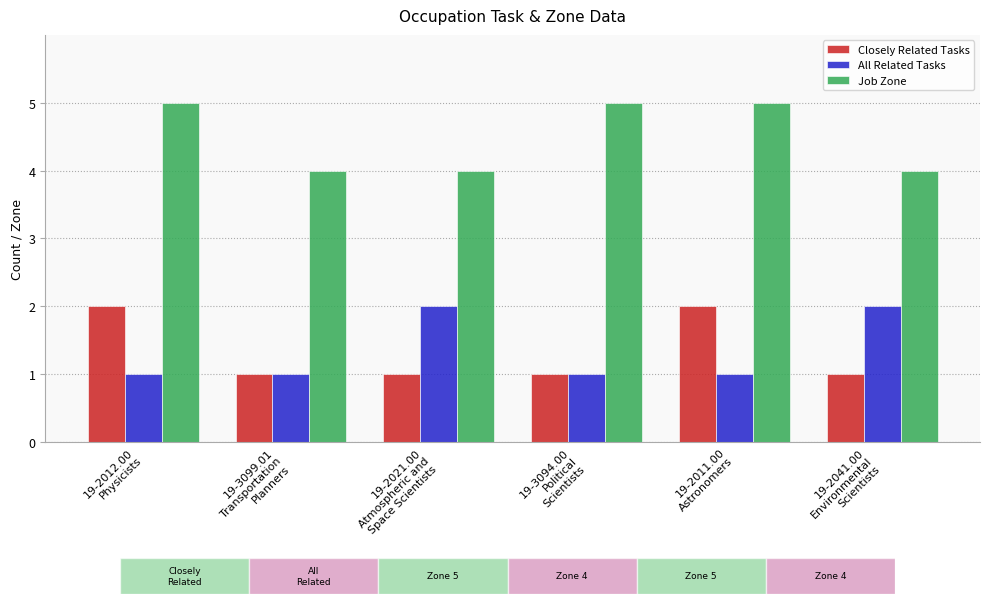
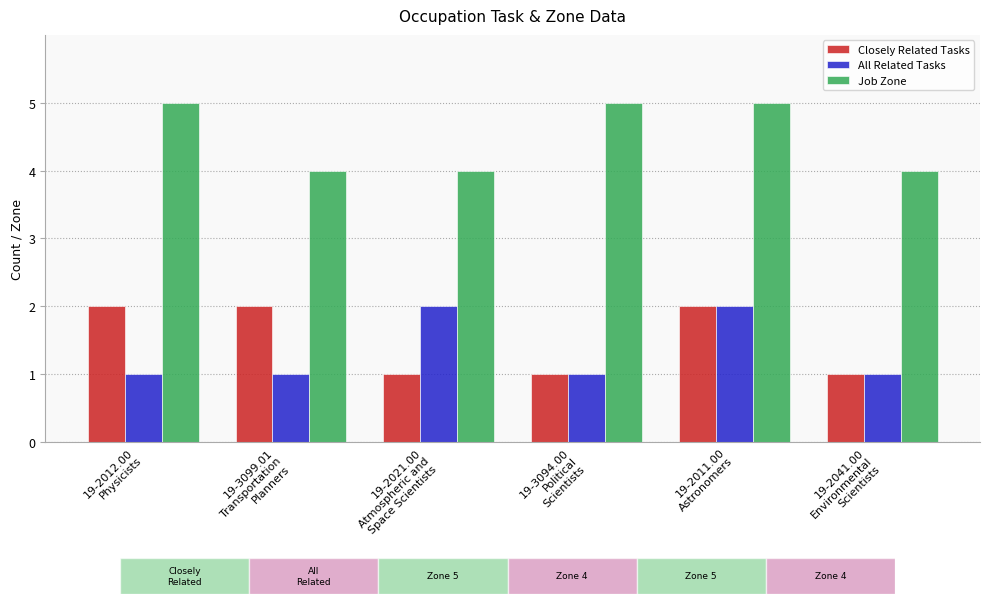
Occupation Task & Zone Data, Closely Related Tasks, 19-3099.01 Transportation Planners: 1 -> 2
Occupation Task & Zone Data, All Related Tasks, 19-2011.00 Astronomers: 1 -> 2
Occupation Task & Zone Data, All Related Tasks, 19-2041.00 Environmental Scientists: 2 -> 1
